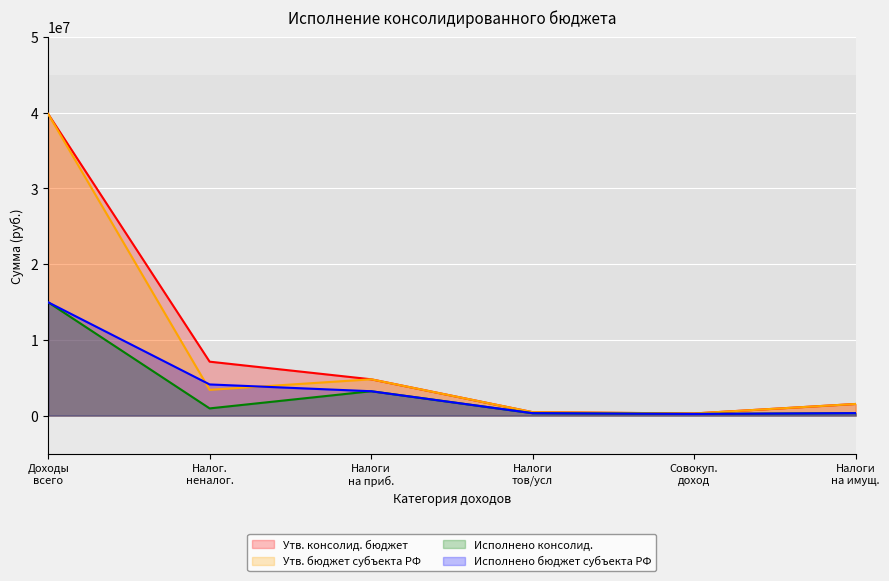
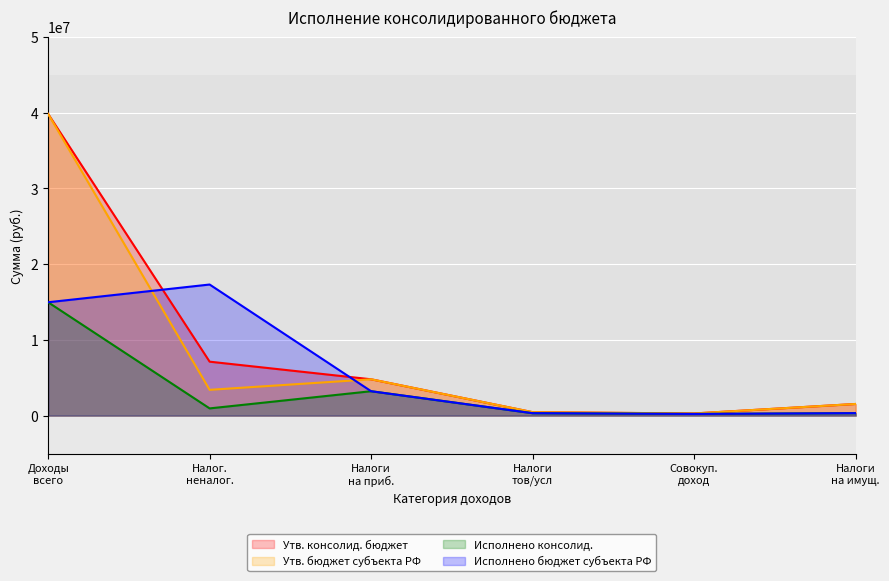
Исполнено бюджет субъекта РФ, Налог. неналог.: 4000000 -> 17000000
